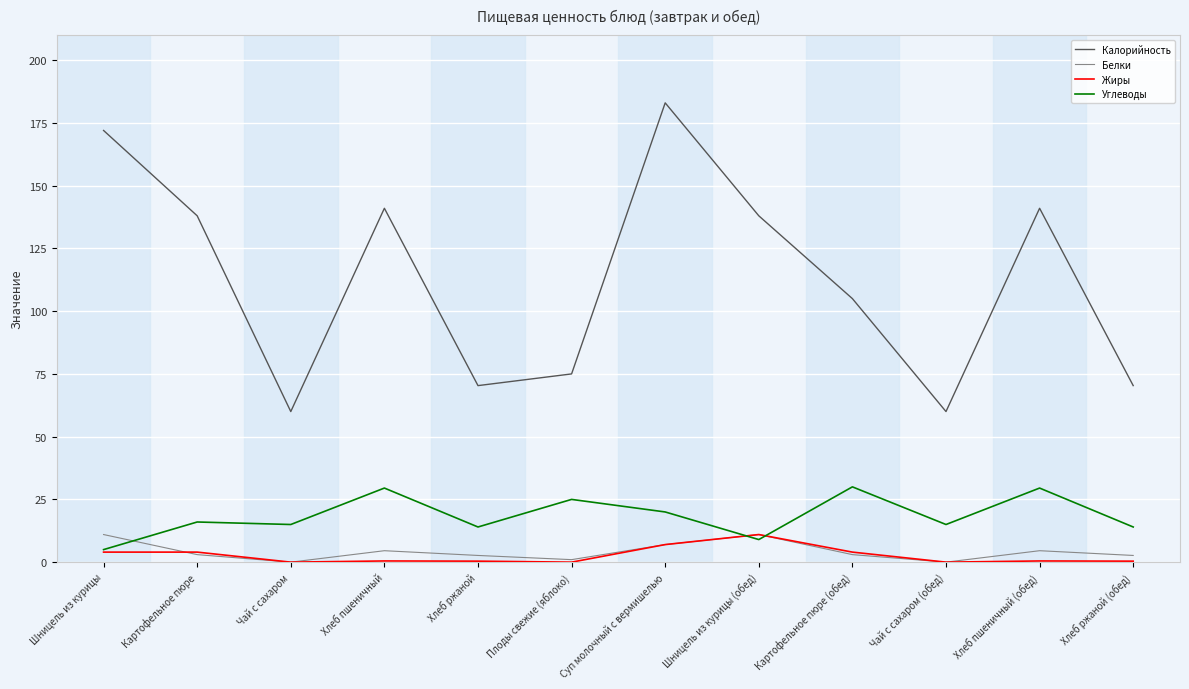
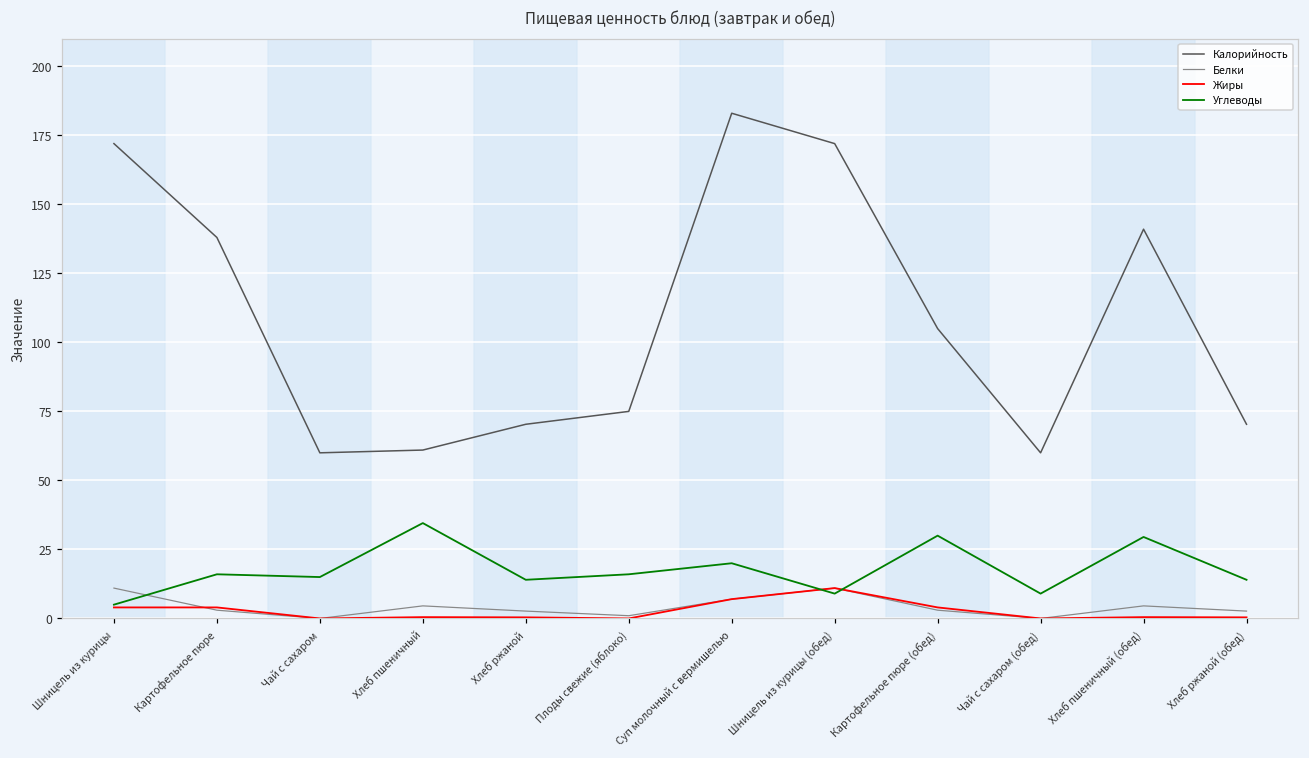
Калорийность, Хлеб пшеничный: 141 -> 61
Углеводы, Хлеб пшеничный: 30 -> 35
Углеводы, Плоды свежие (яблоко): 25 -> 16
Калорийность, Шницель из курицы (обед): 138 -> 172
Углеводы, Чай с сахаром (обед): 15 -> 9
